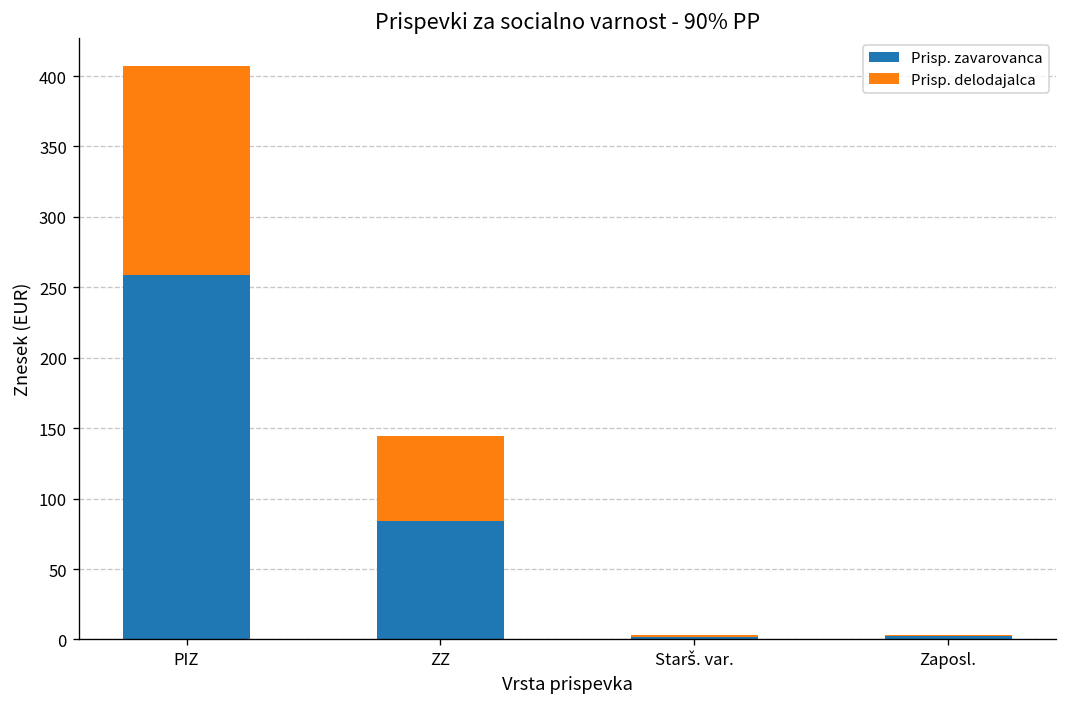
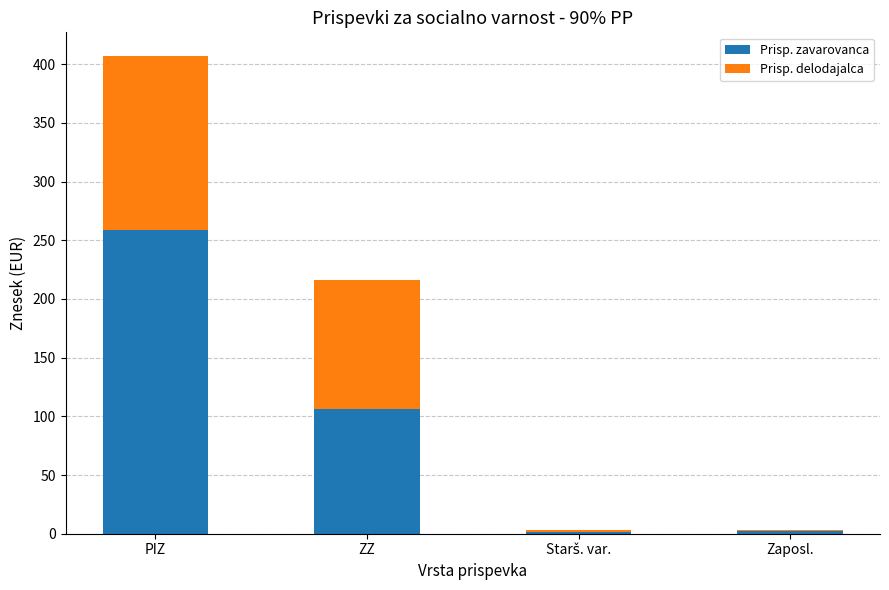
Prisp. zavarovanca, ZZ: 84 -> 106
Prisp. delodajalca, ZZ: 61 -> 110
